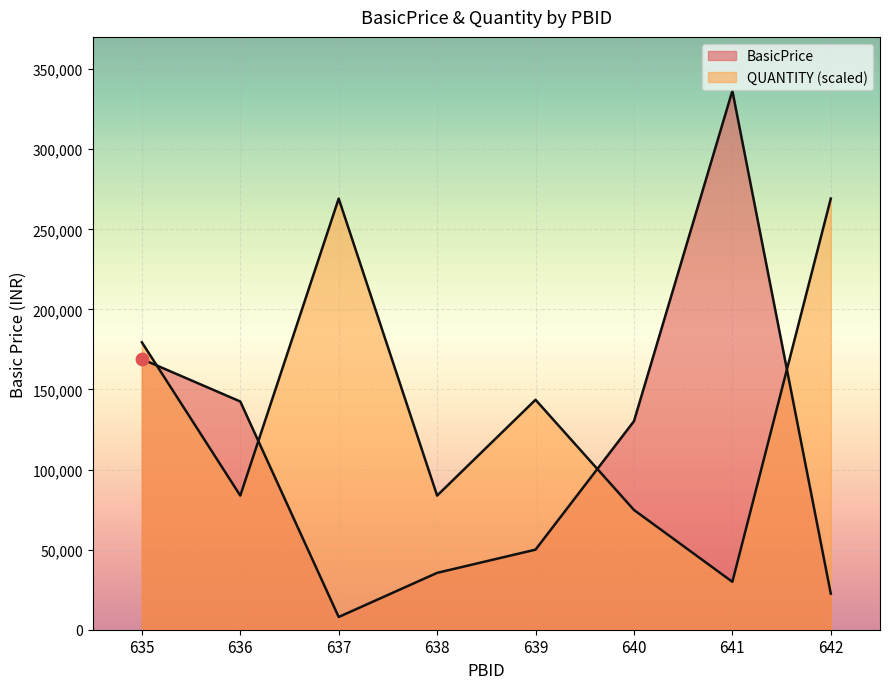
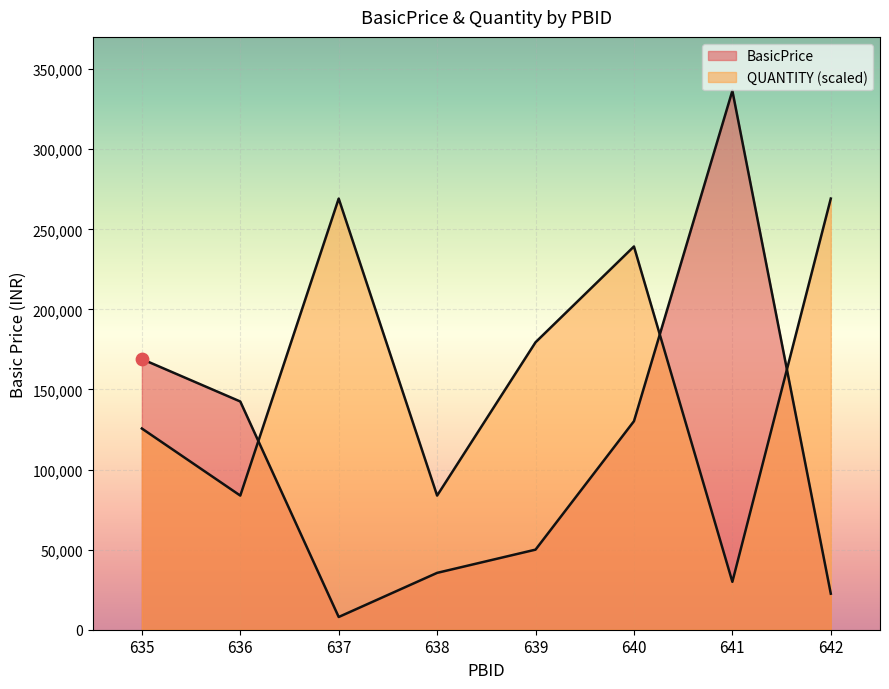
QUANTITY (scaled), 635: 179,000 -> 126,000
QUANTITY (scaled), 639: 144,000 -> 179,000
QUANTITY (scaled), 640: 75,000 -> 239,000
